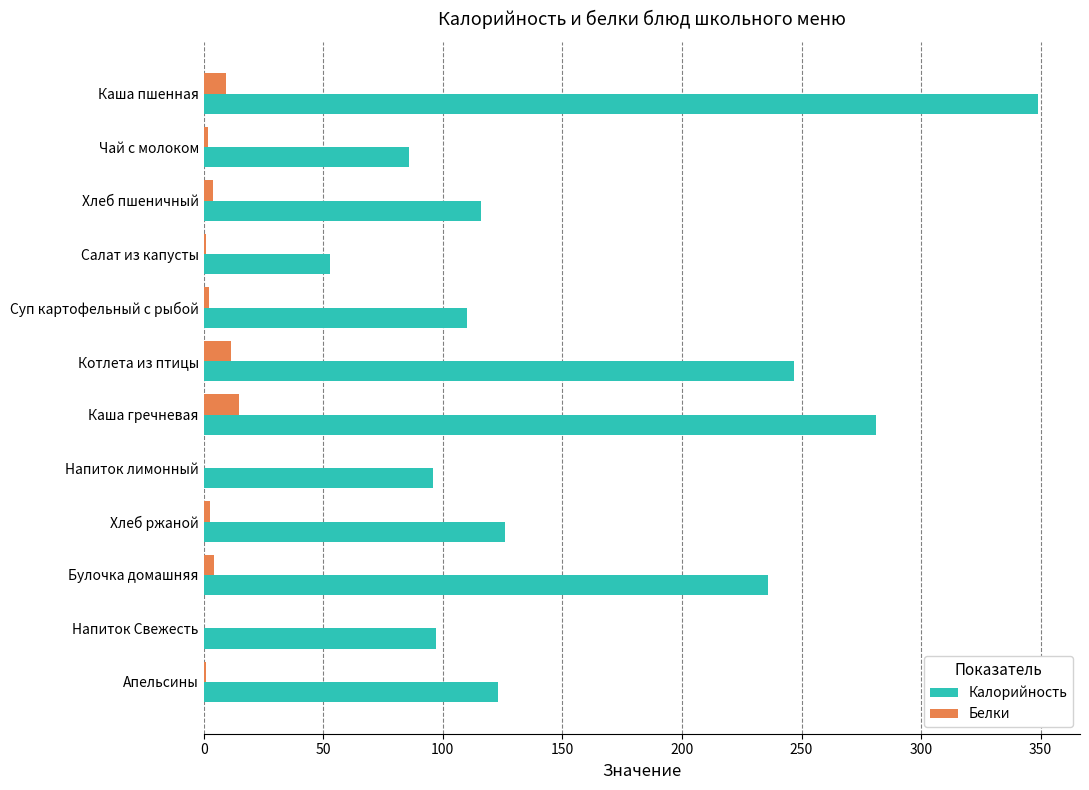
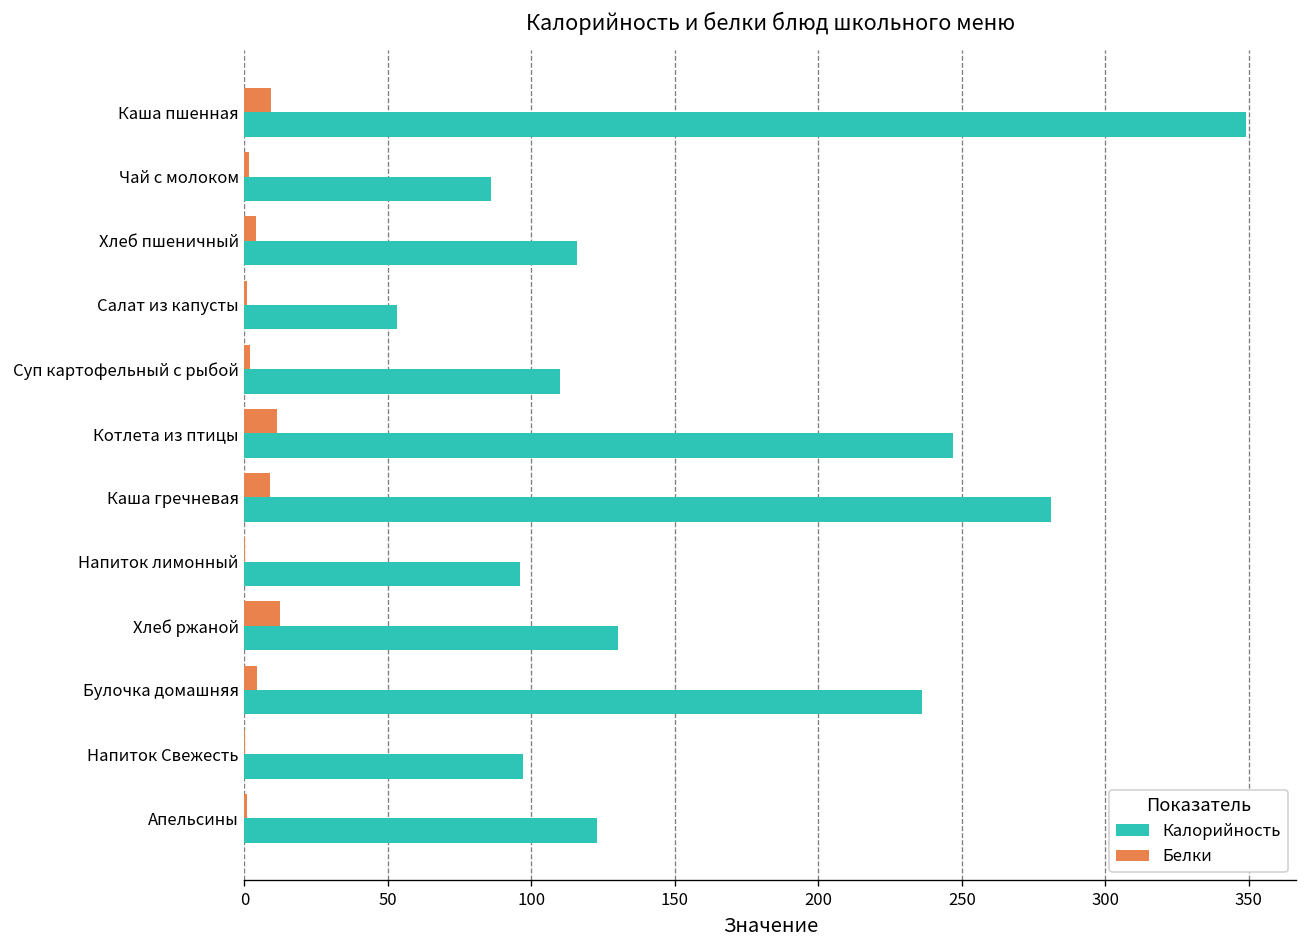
Белки, Каша гречневая: 15 -> 9
Белки, Хлеб ржаной: 3 -> 12
Калорийность, Хлеб ржаной: 126 -> 130
